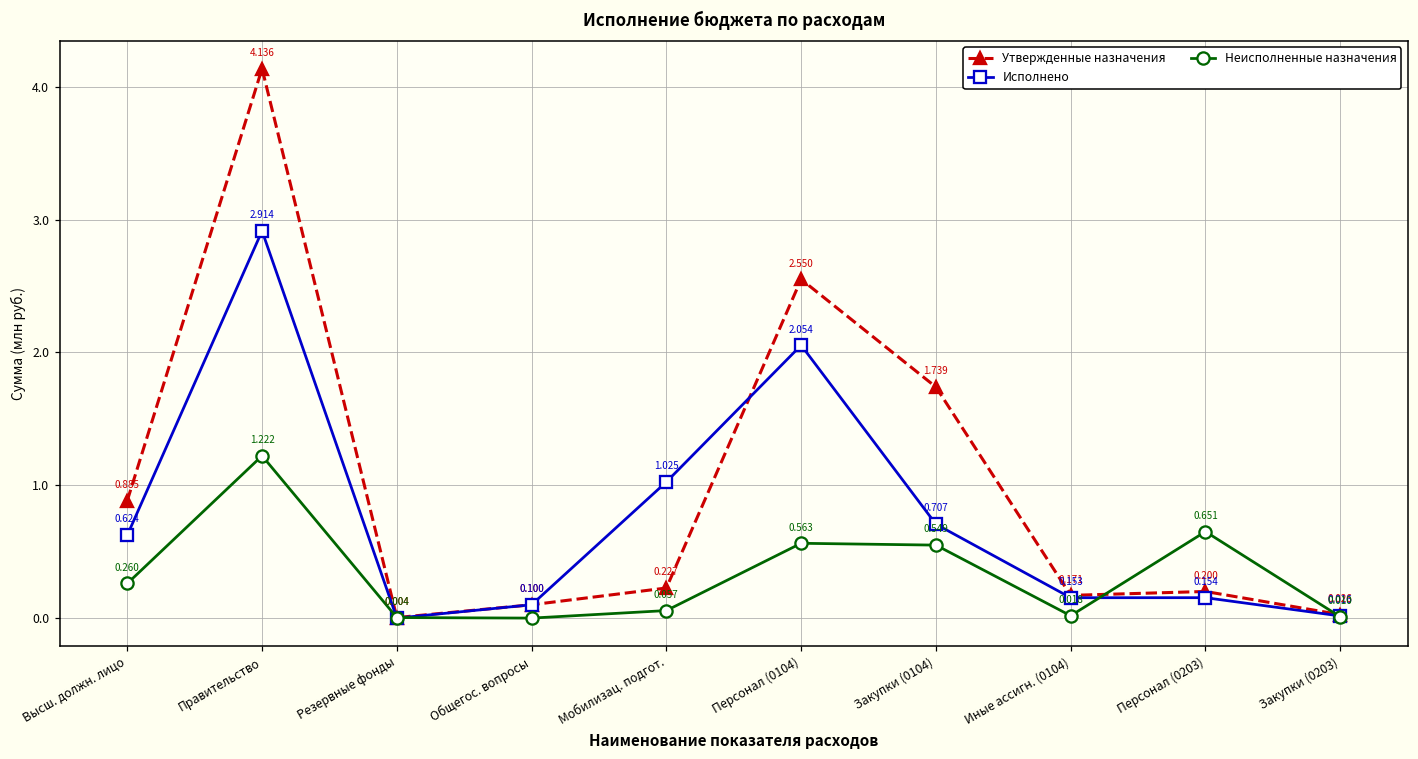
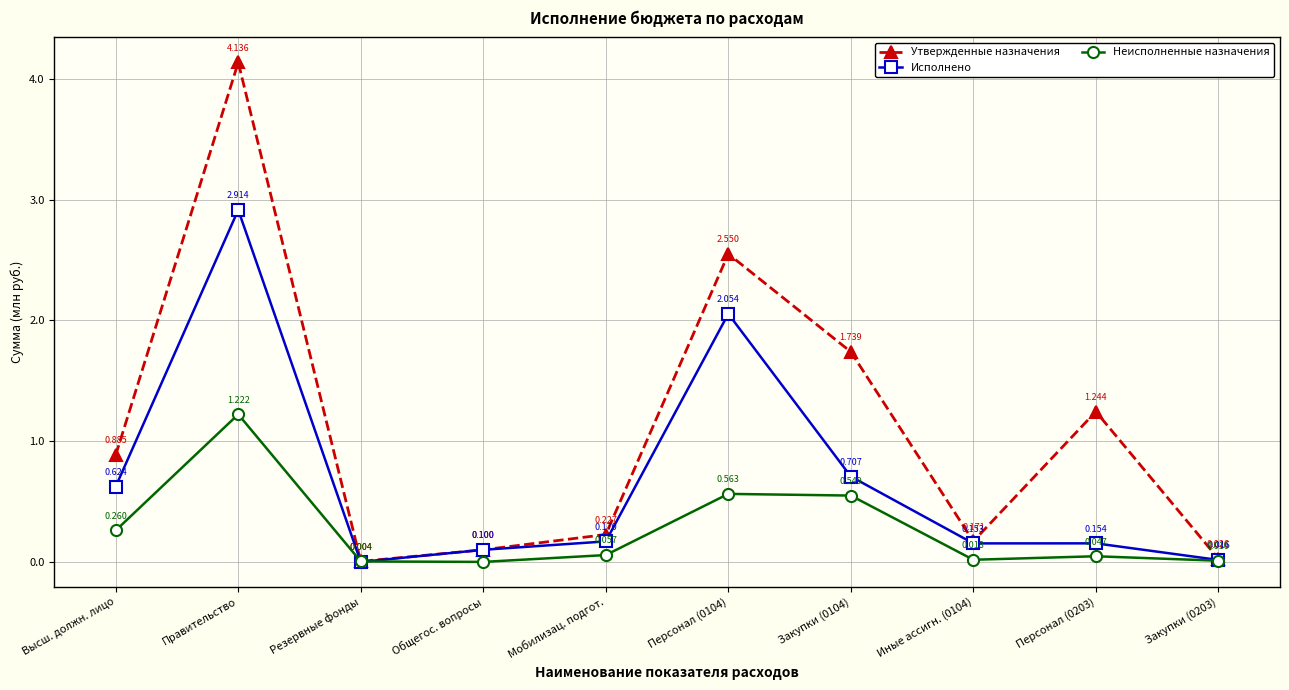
Исполнено, Мобилизац. подгот.: 1.025 -> 0.170
Утвержденные назначения, Персонал (0203): 0.200 -> 1.244
Неисполненные назначения, Персонал (0203): 0.651 -> 0.047
